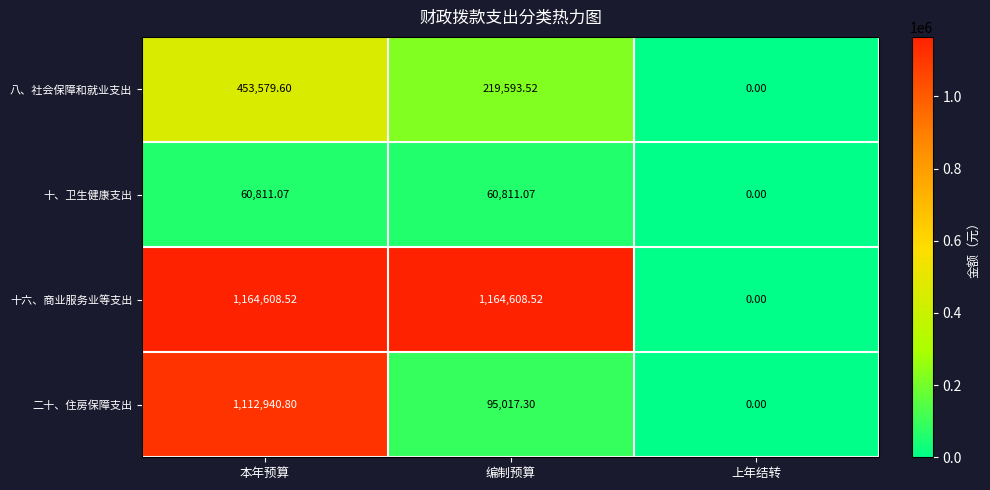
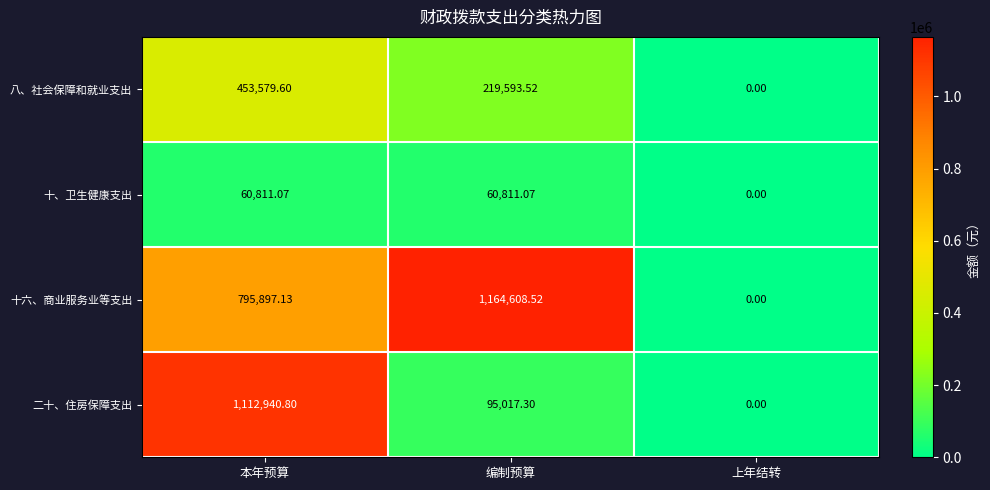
十六、商业服务业等支出, 本年预算: 1,164,608.52 -> 795,897.13
